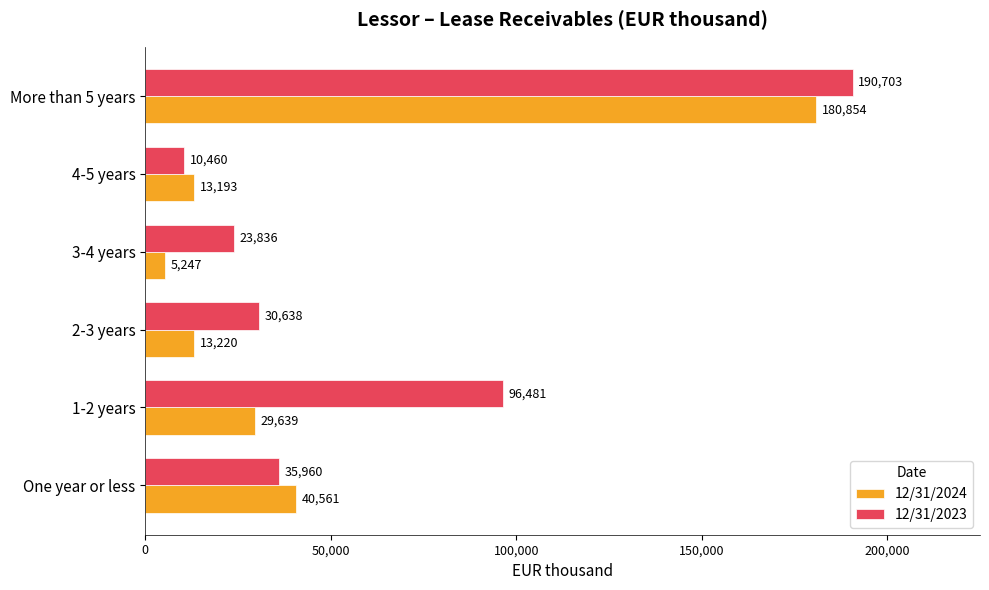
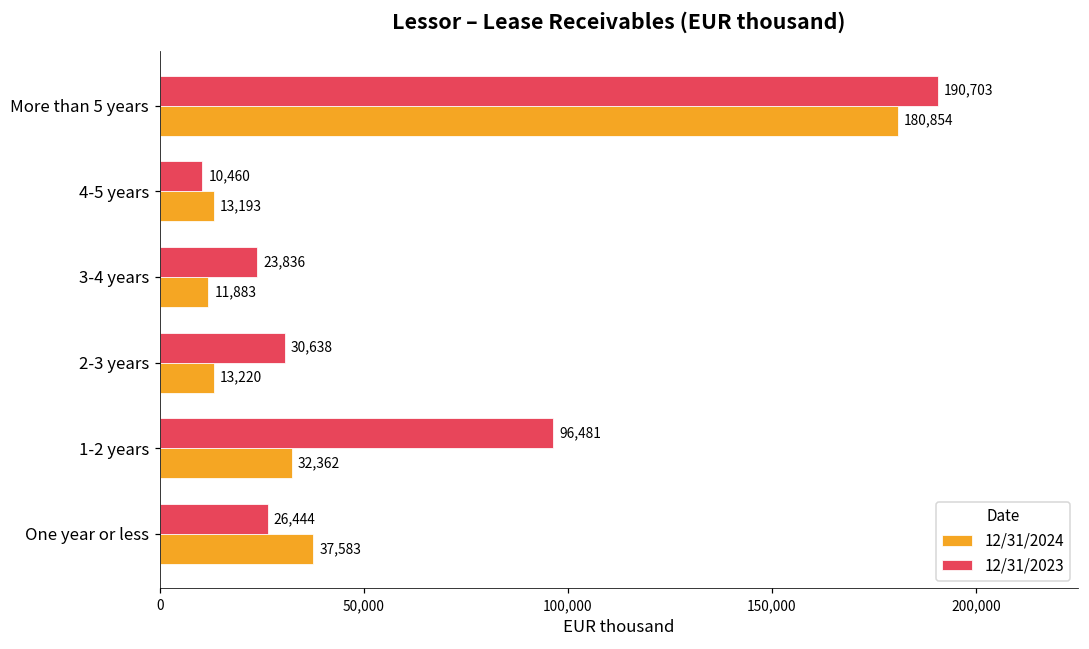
12/31/2024, 3-4 years: 5,247 -> 11,883
12/31/2024, 1-2 years: 29,639 -> 32,362
12/31/2023, One year or less: 35,960 -> 26,444
12/31/2024, One year or less: 40,561 -> 37,583
